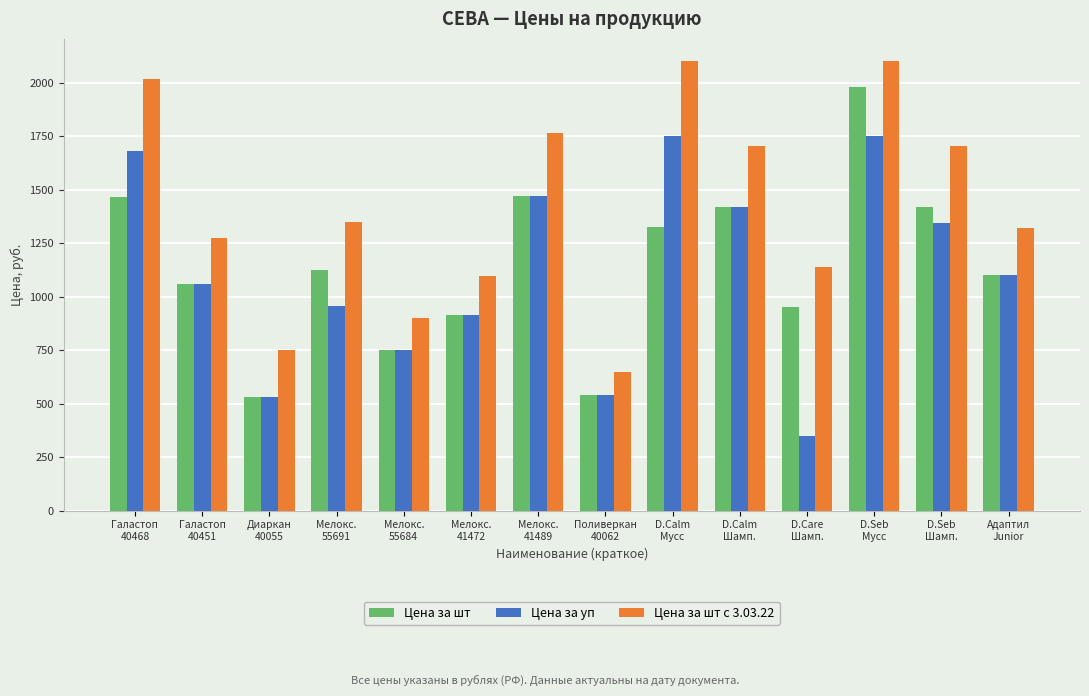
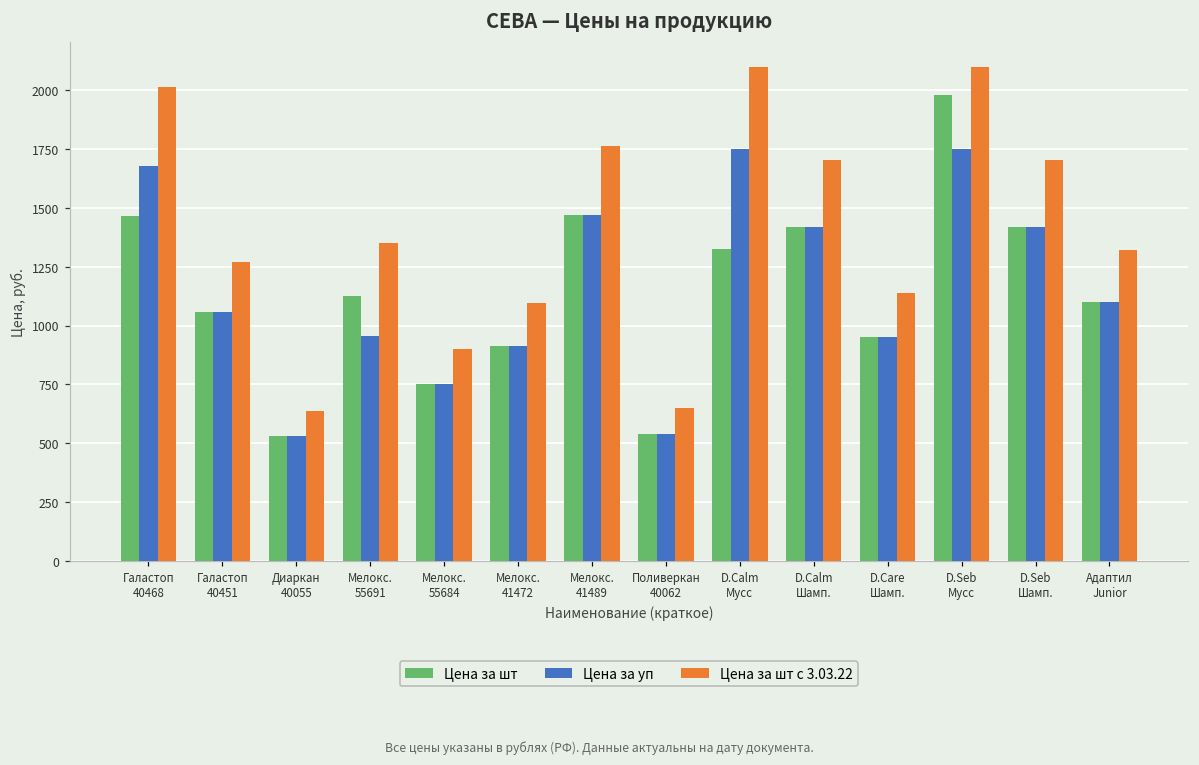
Цена за шт с 3.03.22, Диаркан 40055: 750 -> 640
Цена за уп, D.Care Шамп.: 350 -> 950
Цена за уп, D.Seb Шамп.: 1350 -> 1420
